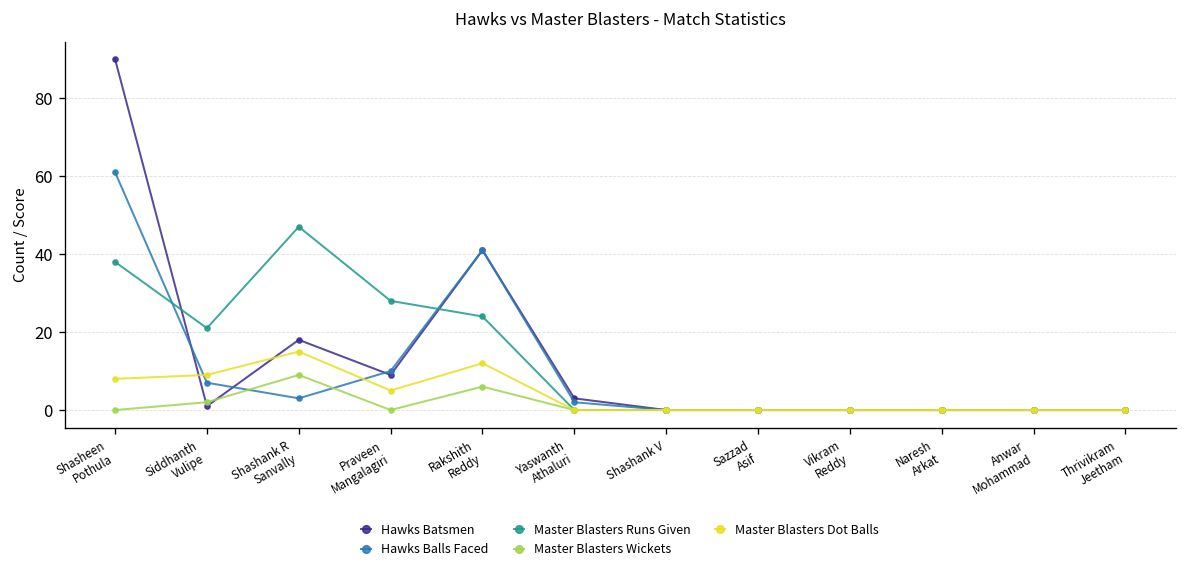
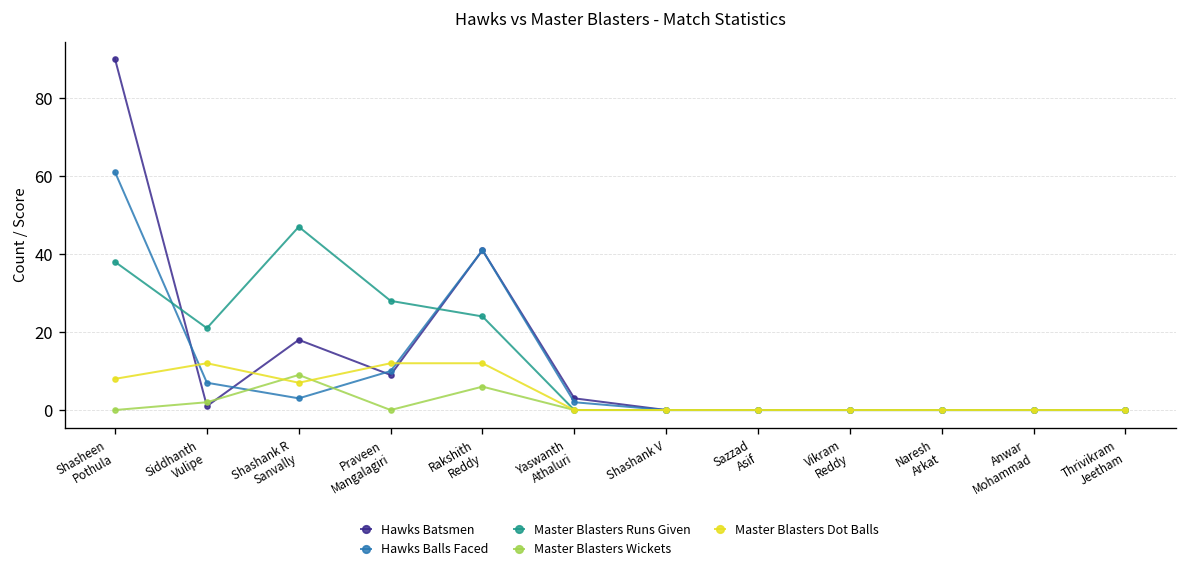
Master Blasters Dot Balls, Siddhanth Vulipe: 9 -> 12
Master Blasters Dot Balls, Shashank R Sanvally: 15 -> 7
Master Blasters Dot Balls, Praveen Mangalagiri: 5 -> 12
